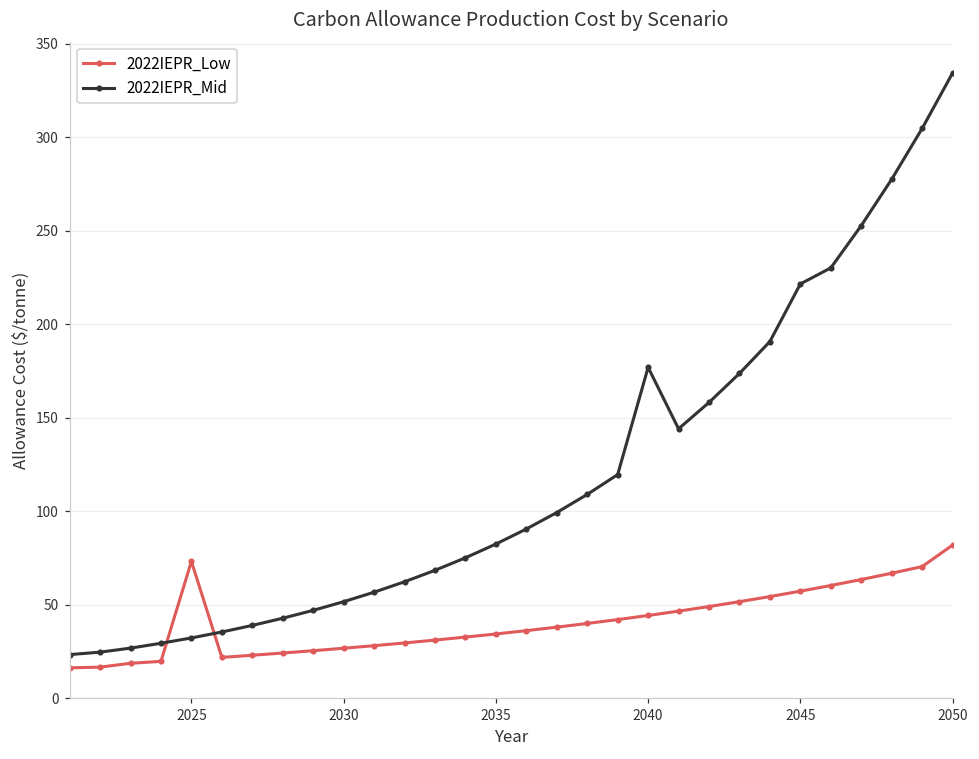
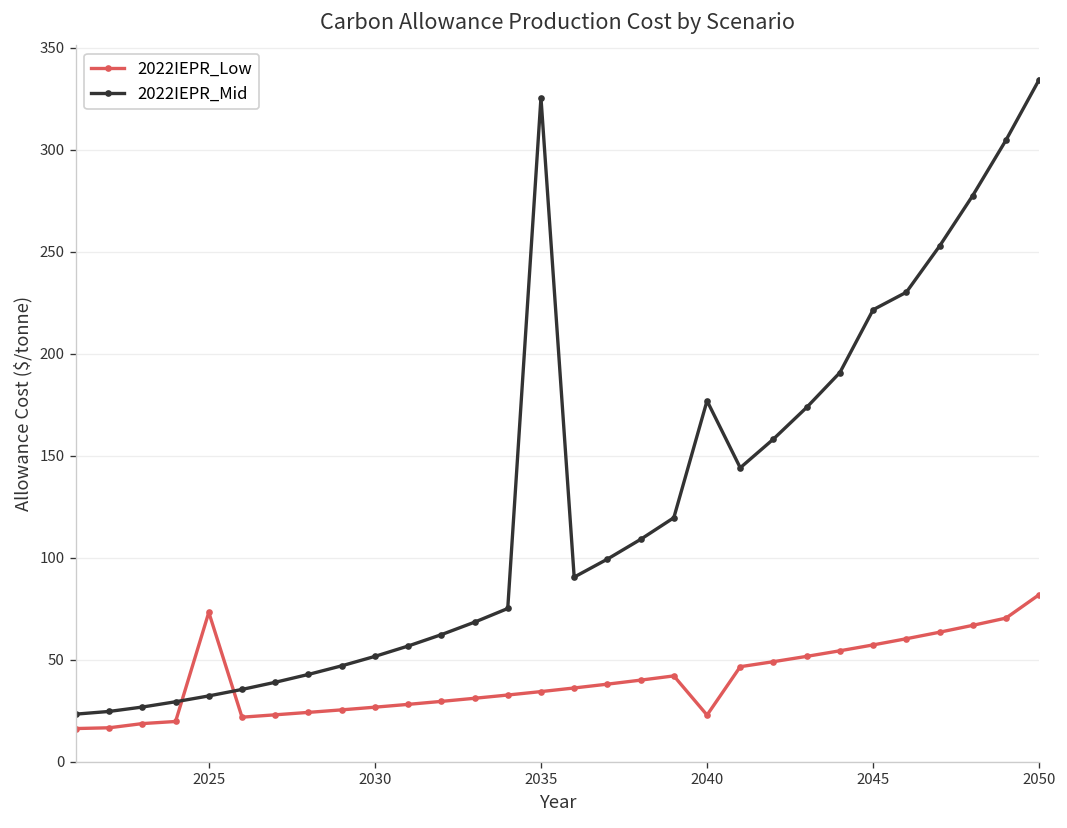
2022IEPR_Mid, 2035: 82 -> 326
2022IEPR_Low, 2040: 44 -> 23
